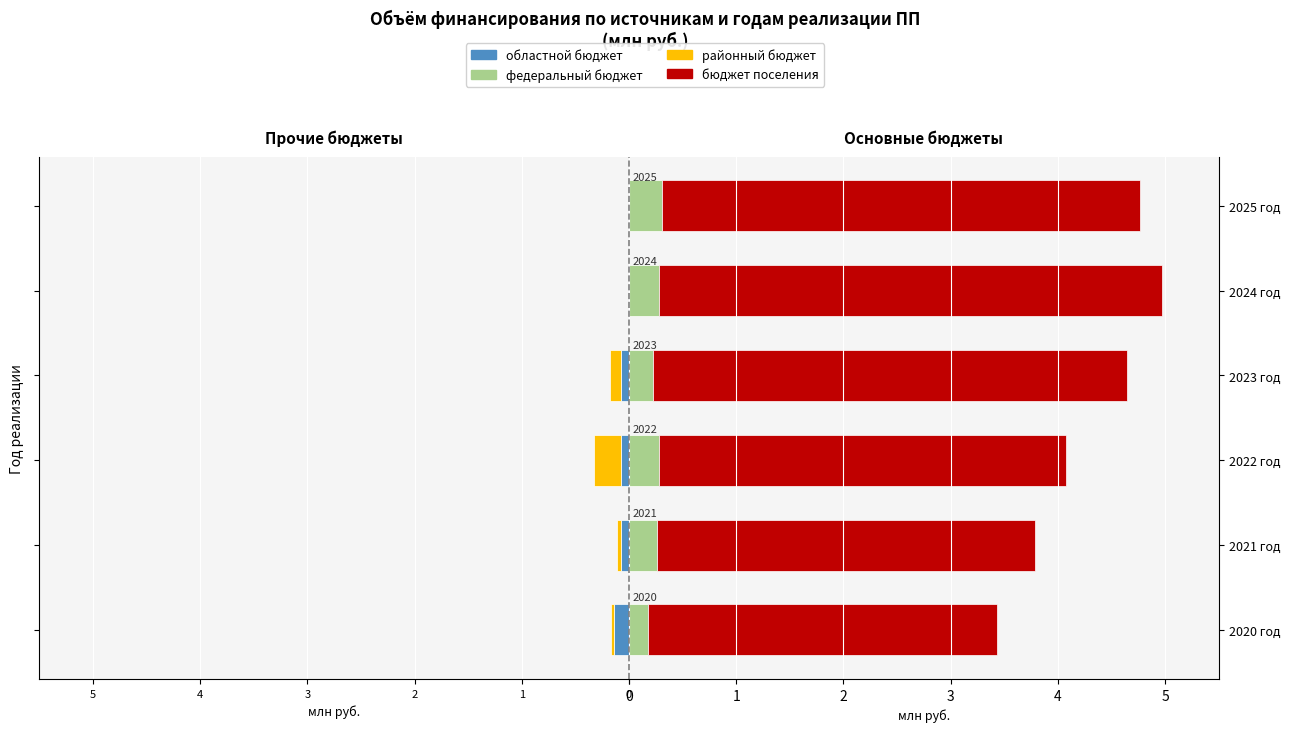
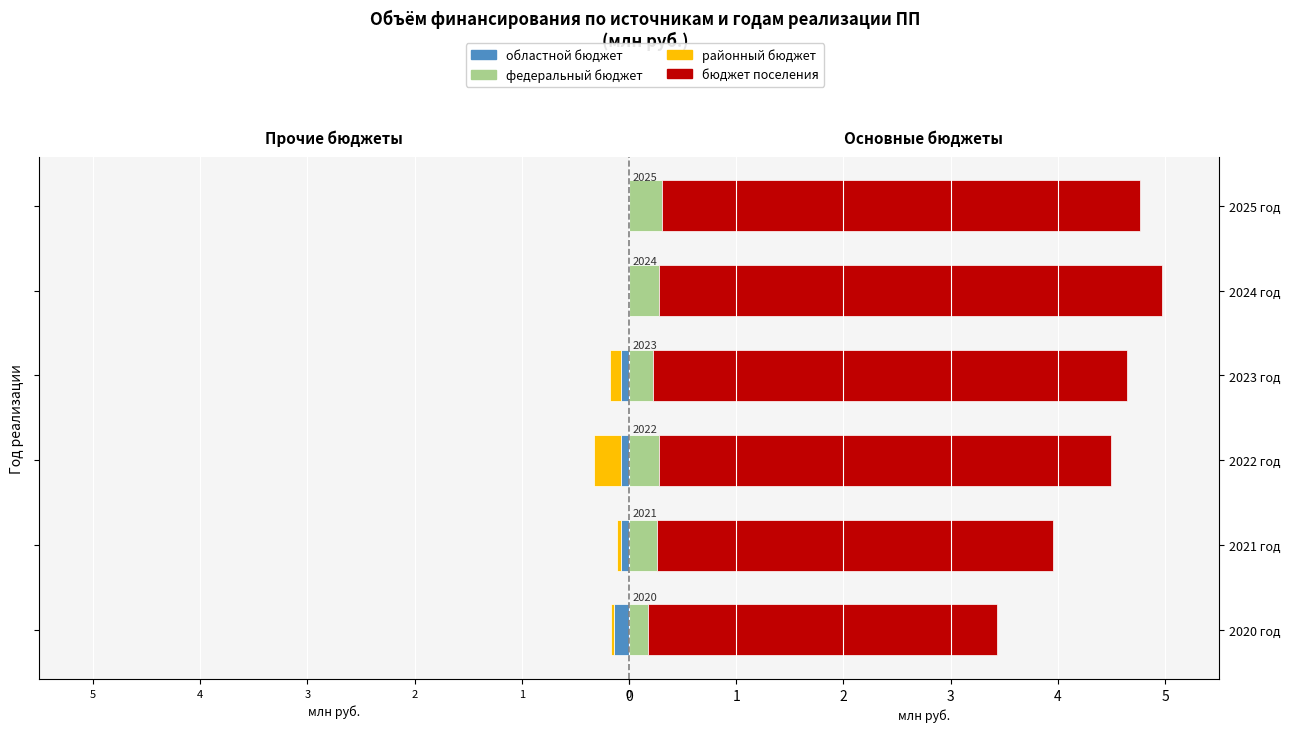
Основные бюджеты, бюджет поселения, 2022 год: 3.80 -> 4.22
Основные бюджеты, бюджет поселения, 2021 год: 3.53 -> 3.70
